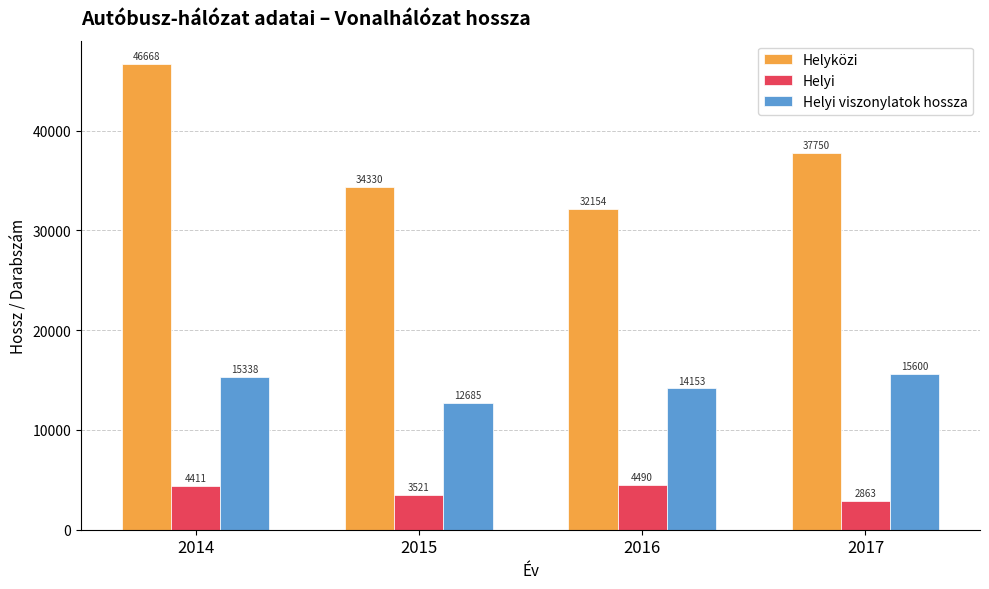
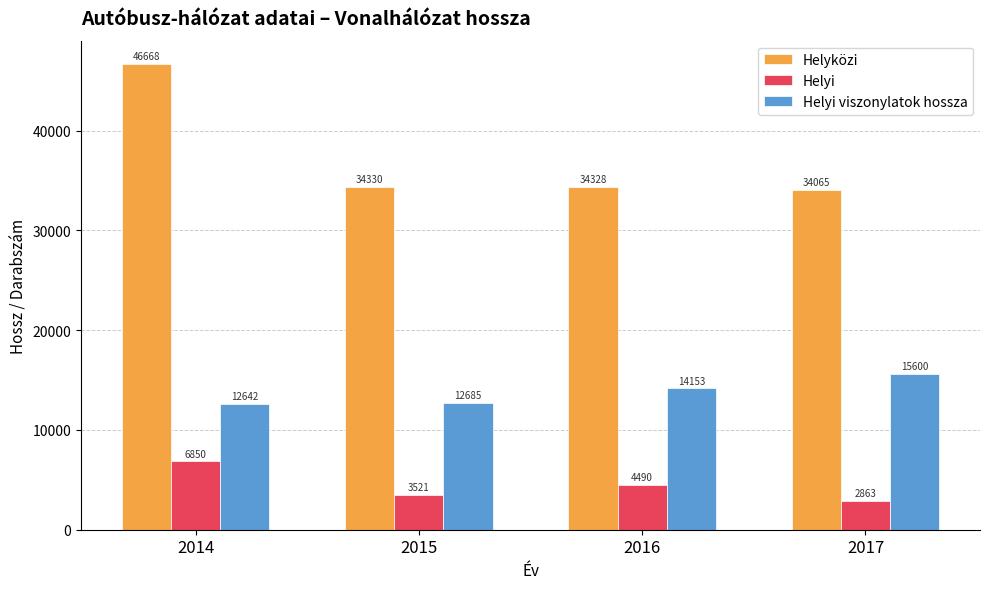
Helyi, 2014: 4411 -> 6850
Helyi viszonylatok hossza, 2014: 15338 -> 12642
Helyközi, 2016: 32154 -> 34328
Helyközi, 2017: 37750 -> 34065
